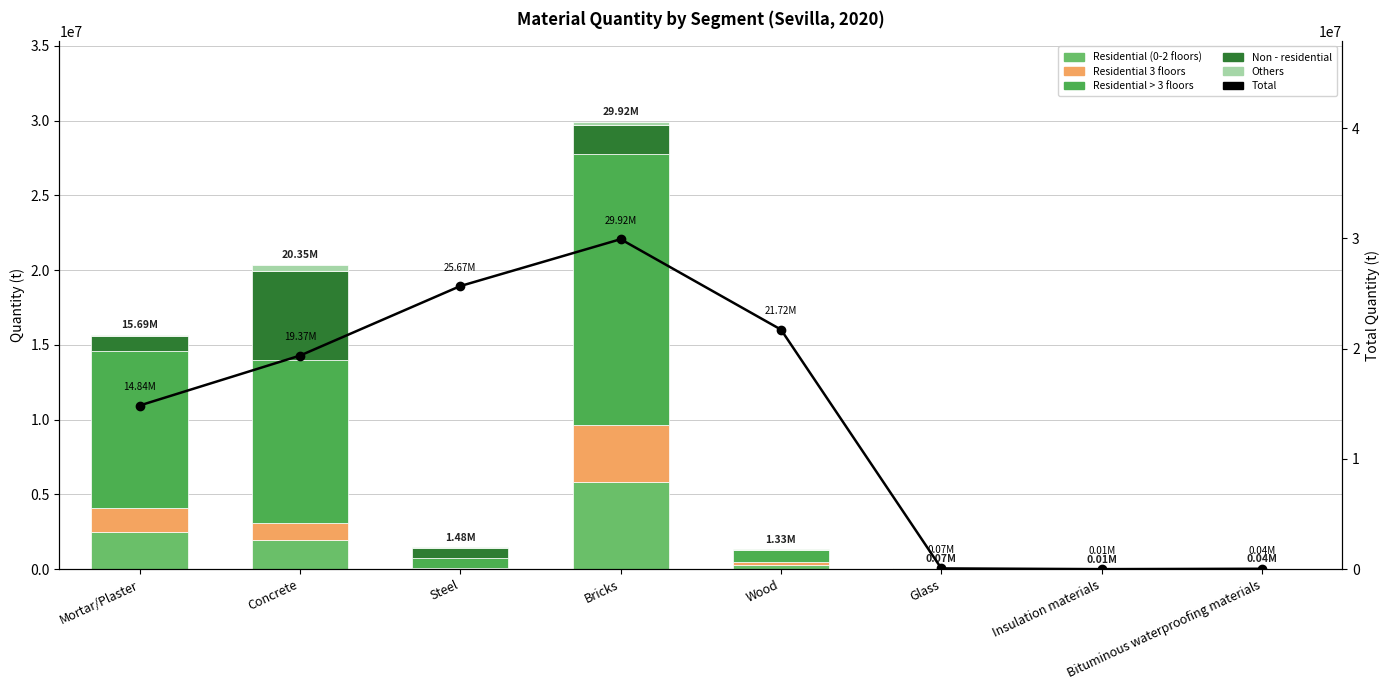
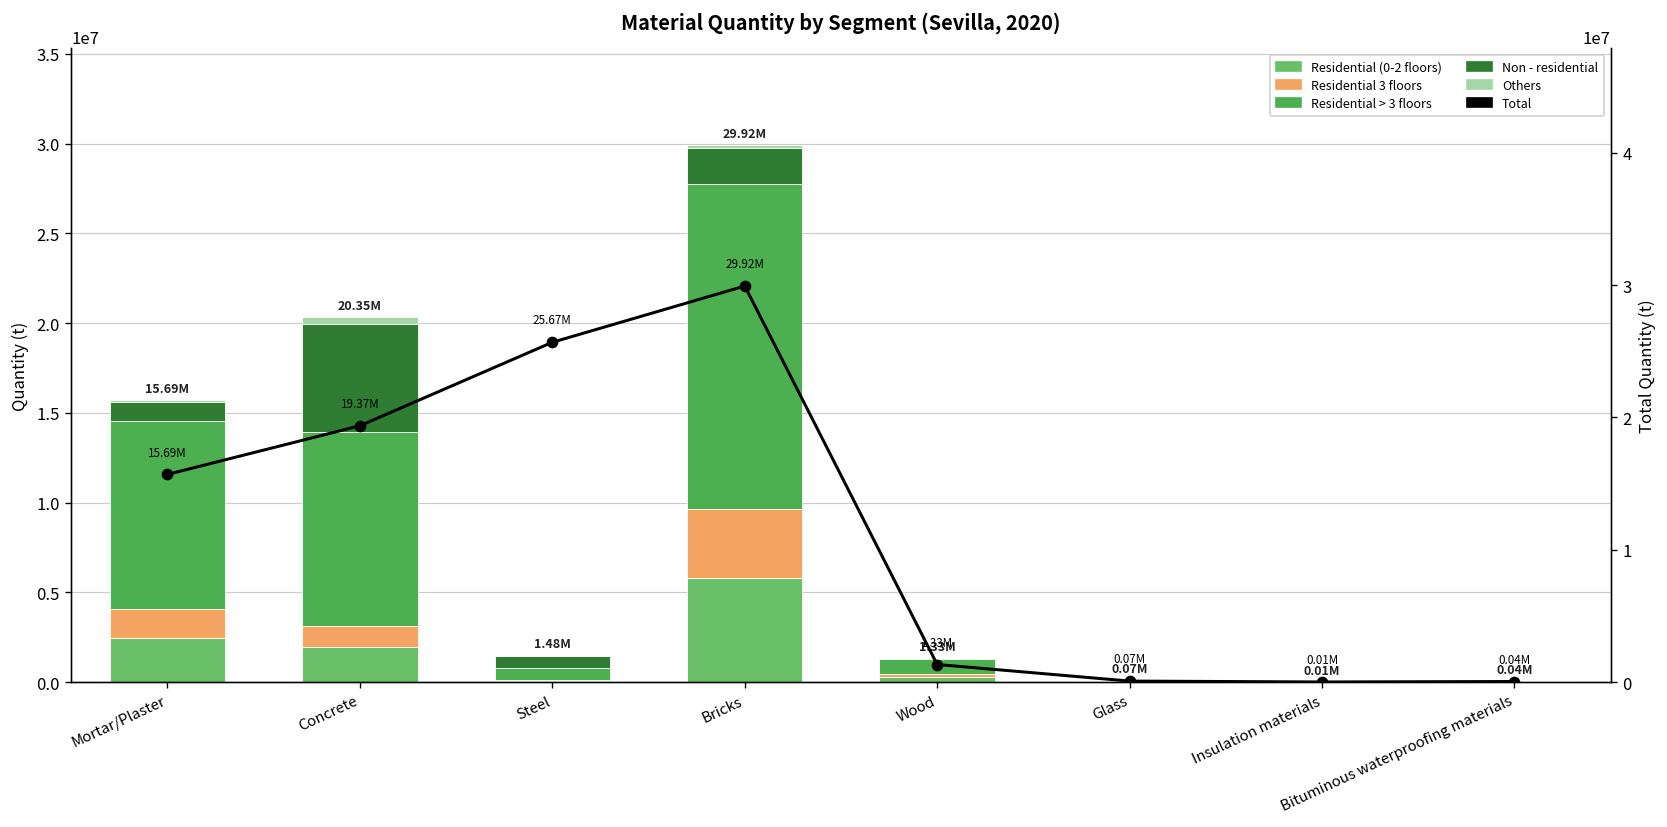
Total, Mortar/Plaster: 14.84M -> 15.69M
Total, Wood: 21.72M -> 1.33M
